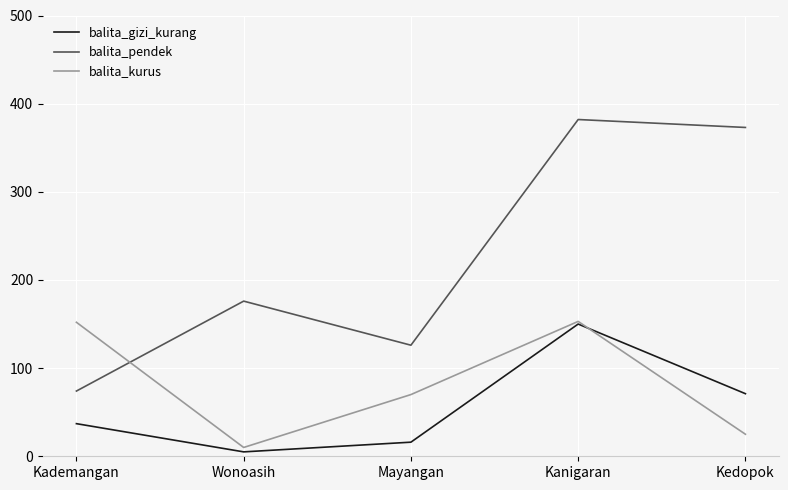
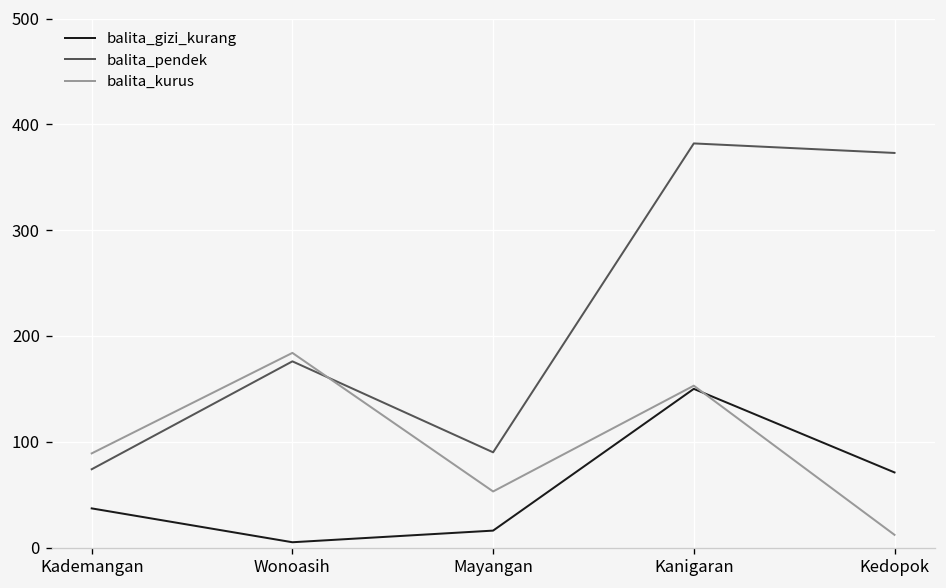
balita_kurus, Kademangan: 150 -> 90
balita_kurus, Wonoasih: 10 -> 180
balita_pendek, Mayangan: 130 -> 90
balita_kurus, Mayangan: 70 -> 50
balita_kurus, Kedopok: 30 -> 10
